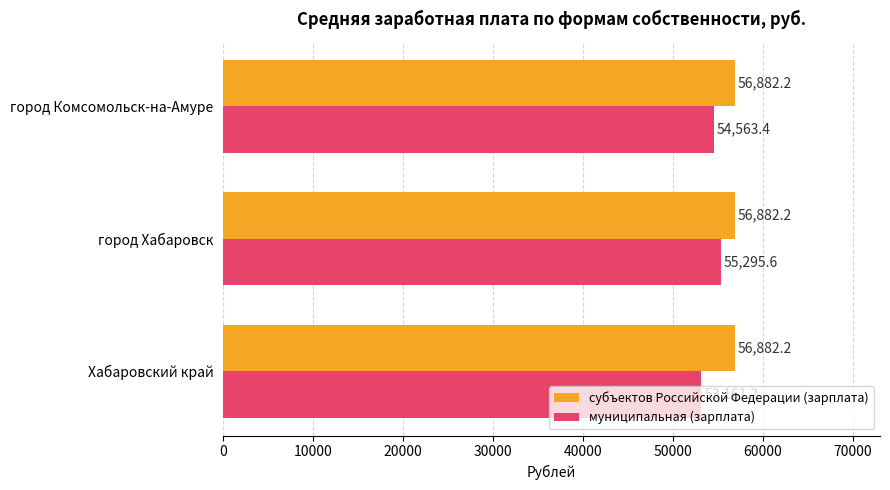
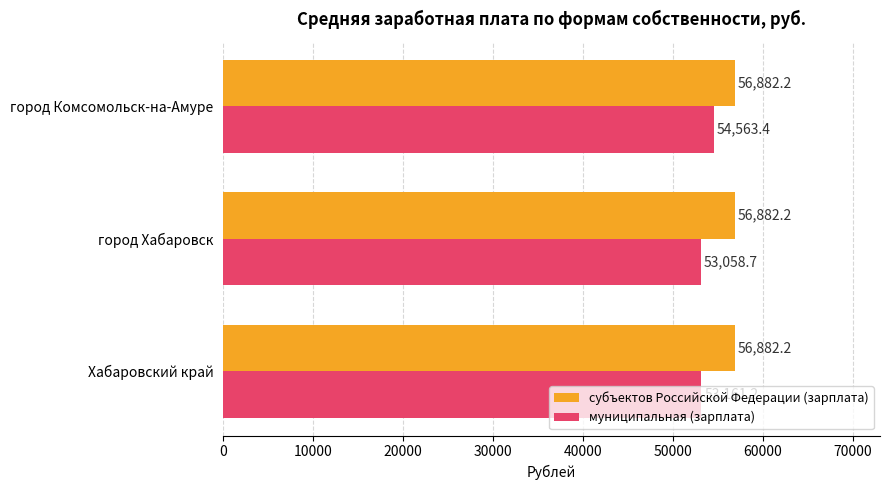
муниципальная (зарплата), город Хабаровск: 55,295.6 -> 53,058.7
